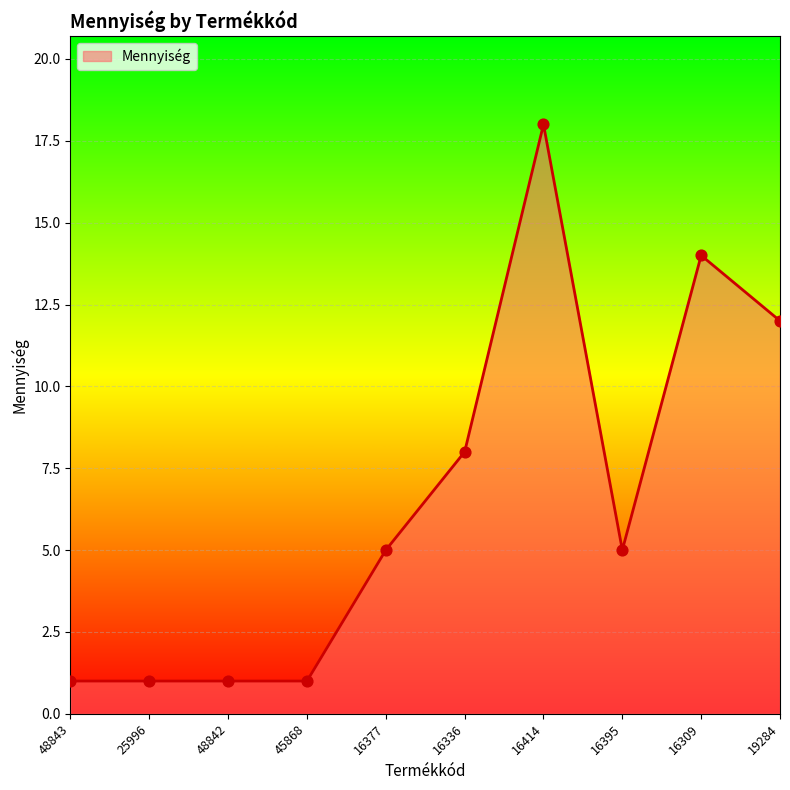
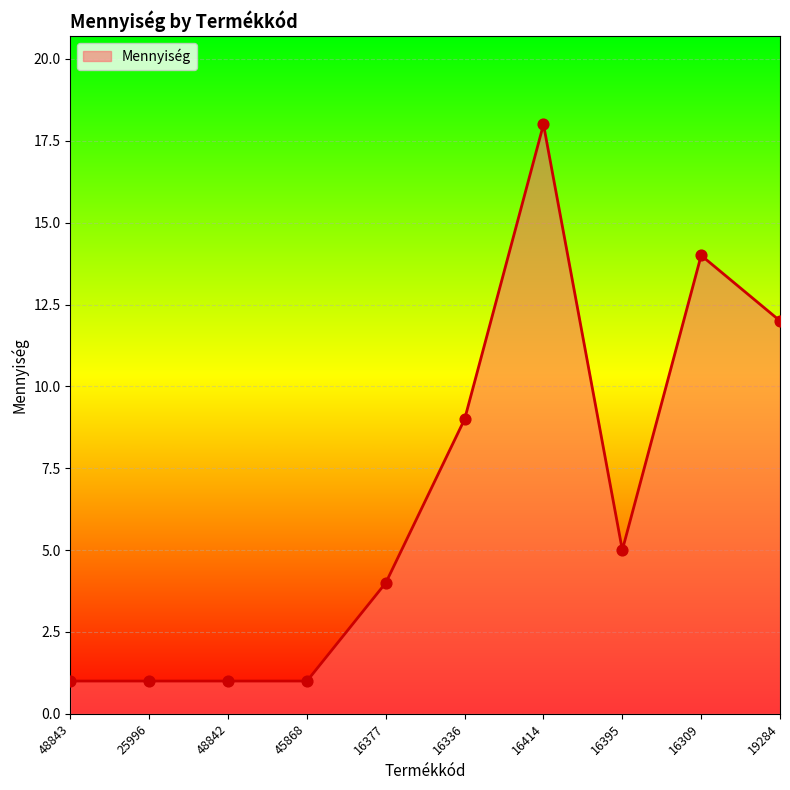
16377: 5 -> 4
16336: 8 -> 9
